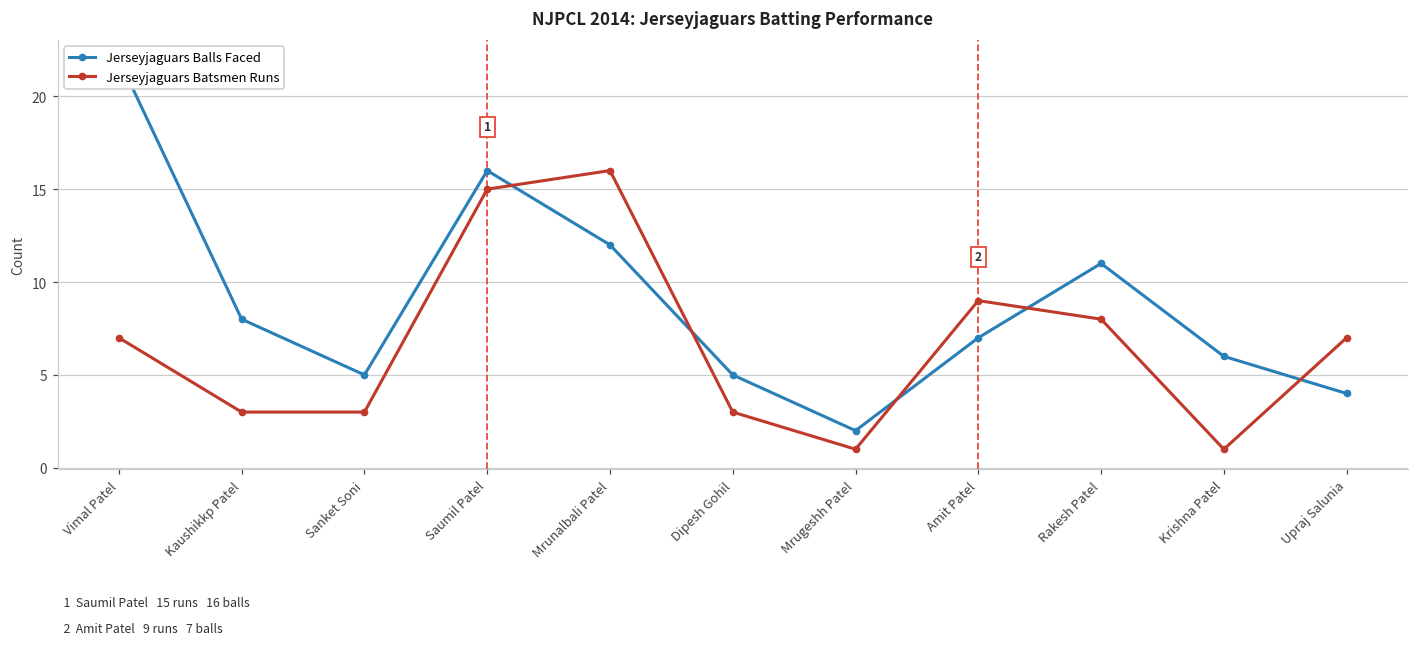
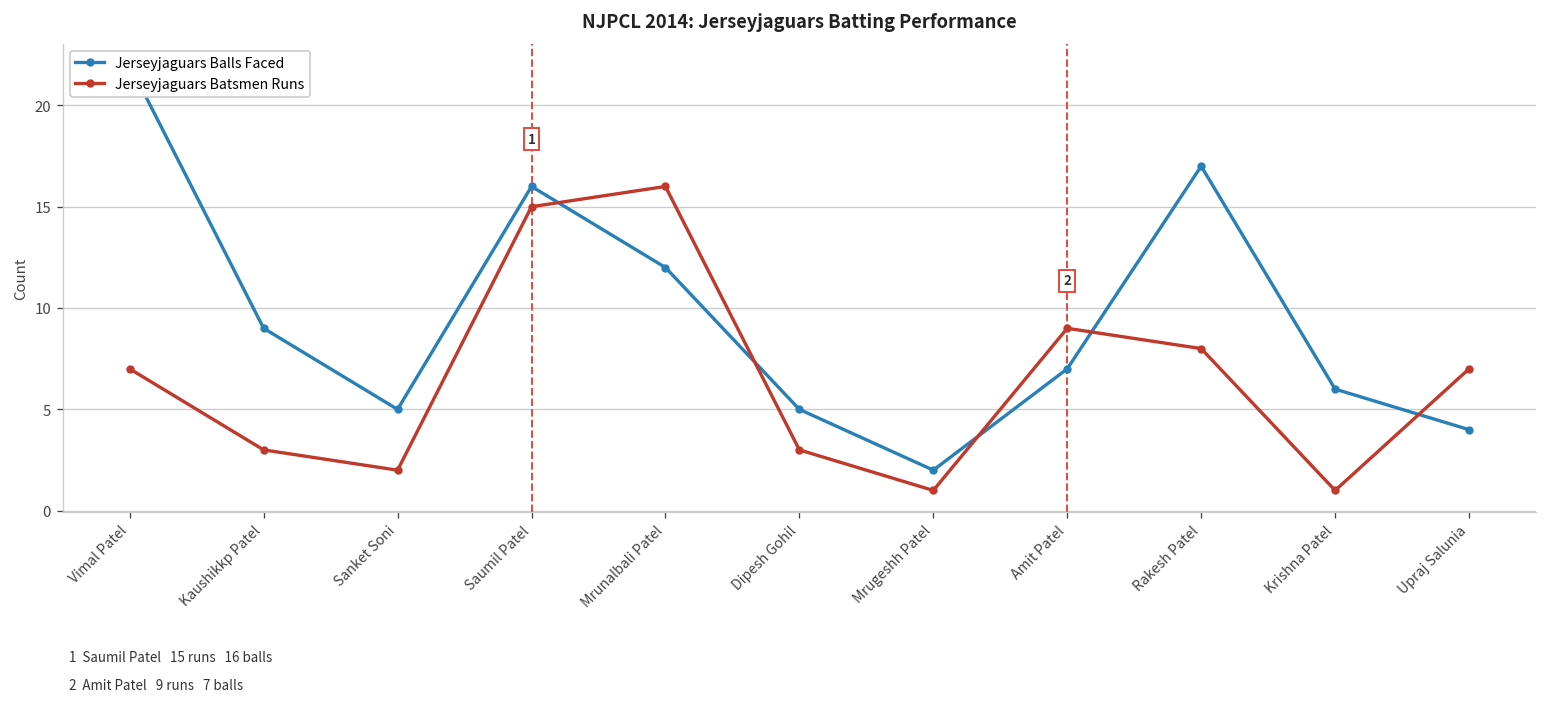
Jerseyjaguars Balls Faced, Kaushikkp Patel: 8 -> 9
Jerseyjaguars Batsmen Runs, Sanket Soni: 3 -> 2
Jerseyjaguars Balls Faced, Rakesh Patel: 11 -> 17
